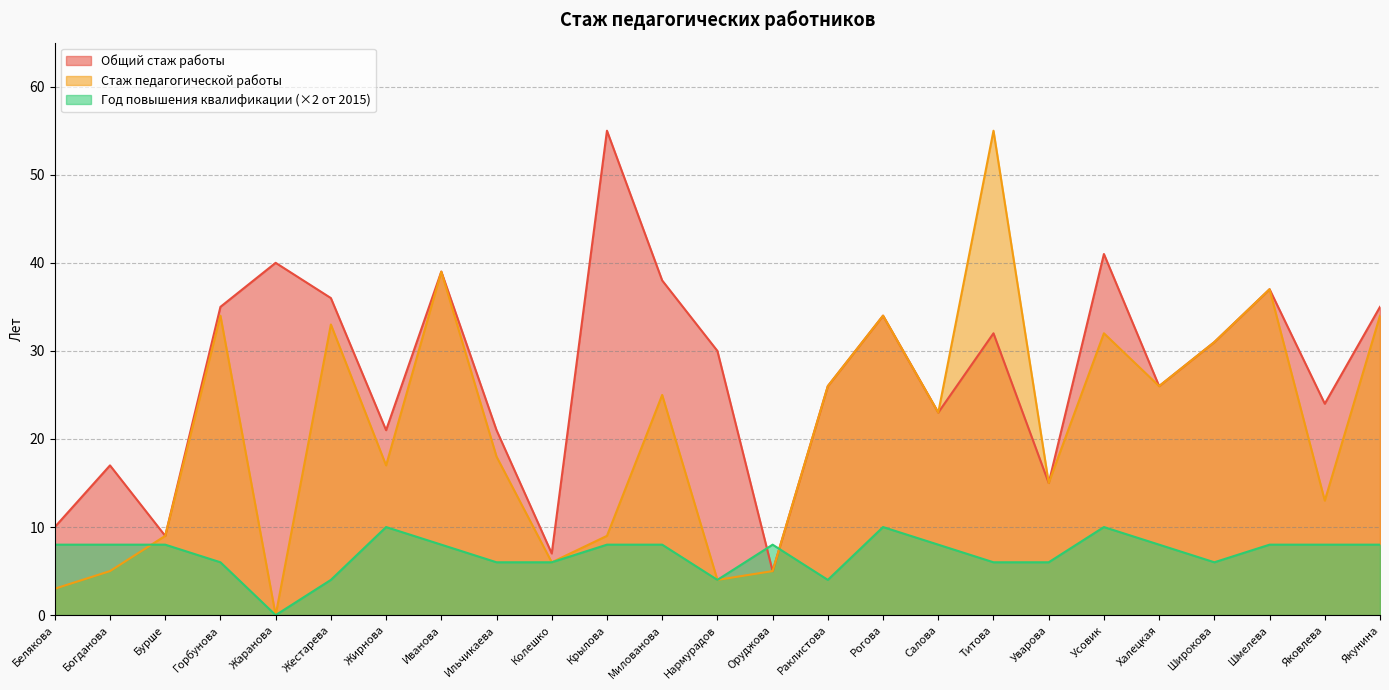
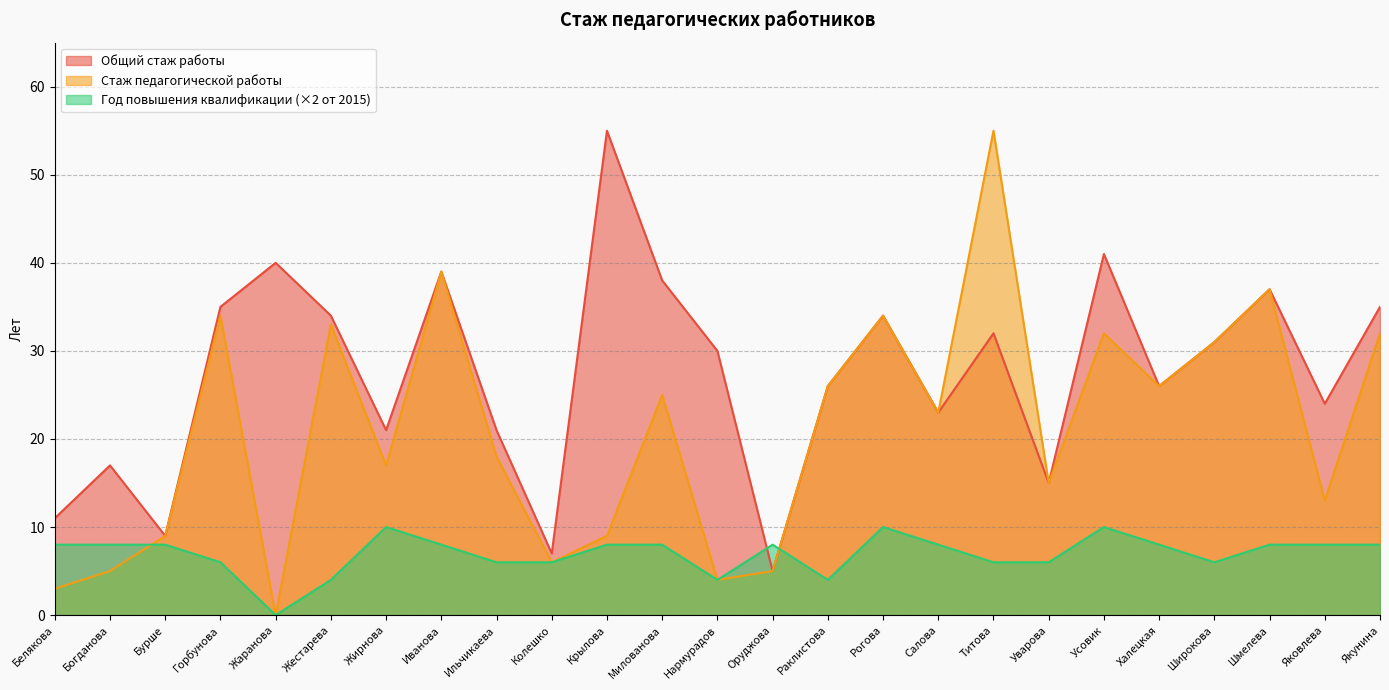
Общий стаж работы, Белякова: 10 -> 11
Общий стаж работы, Жестарева: 36 -> 34
Стаж педагогической работы, Якунина: 34 -> 32
